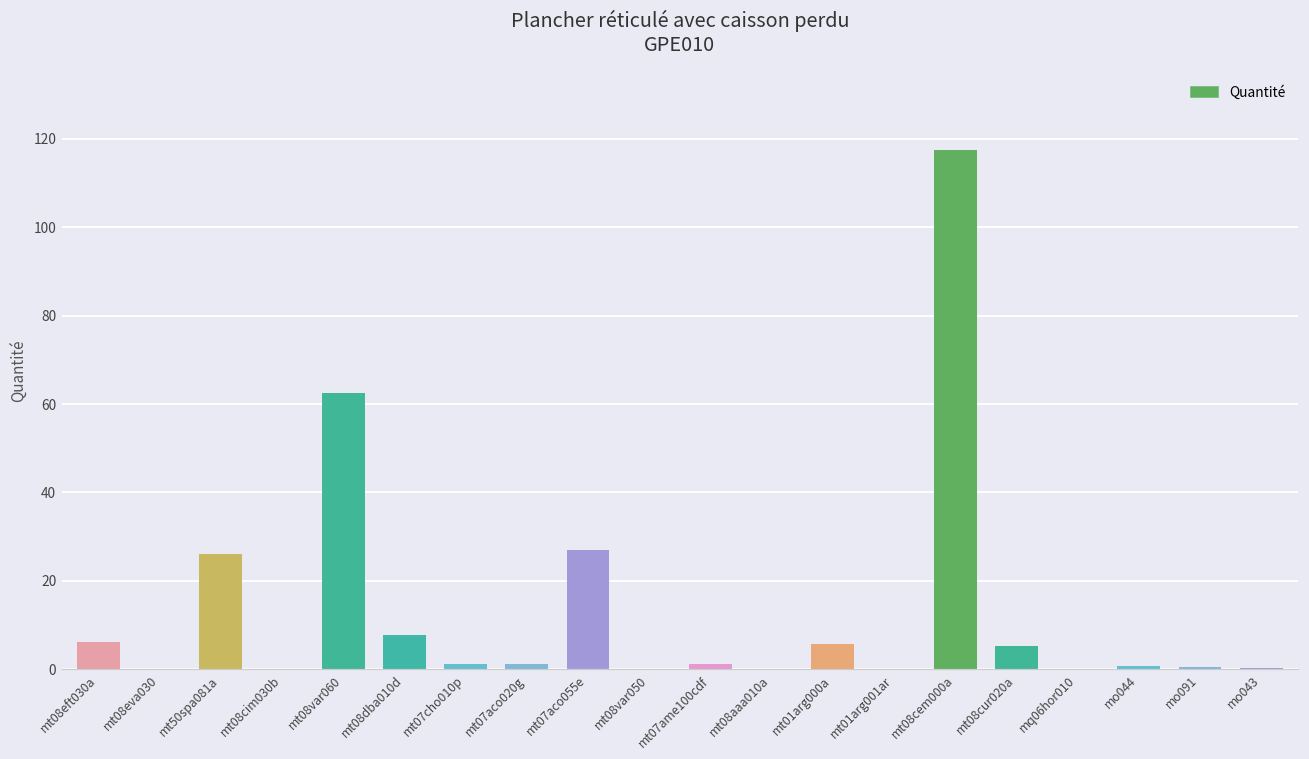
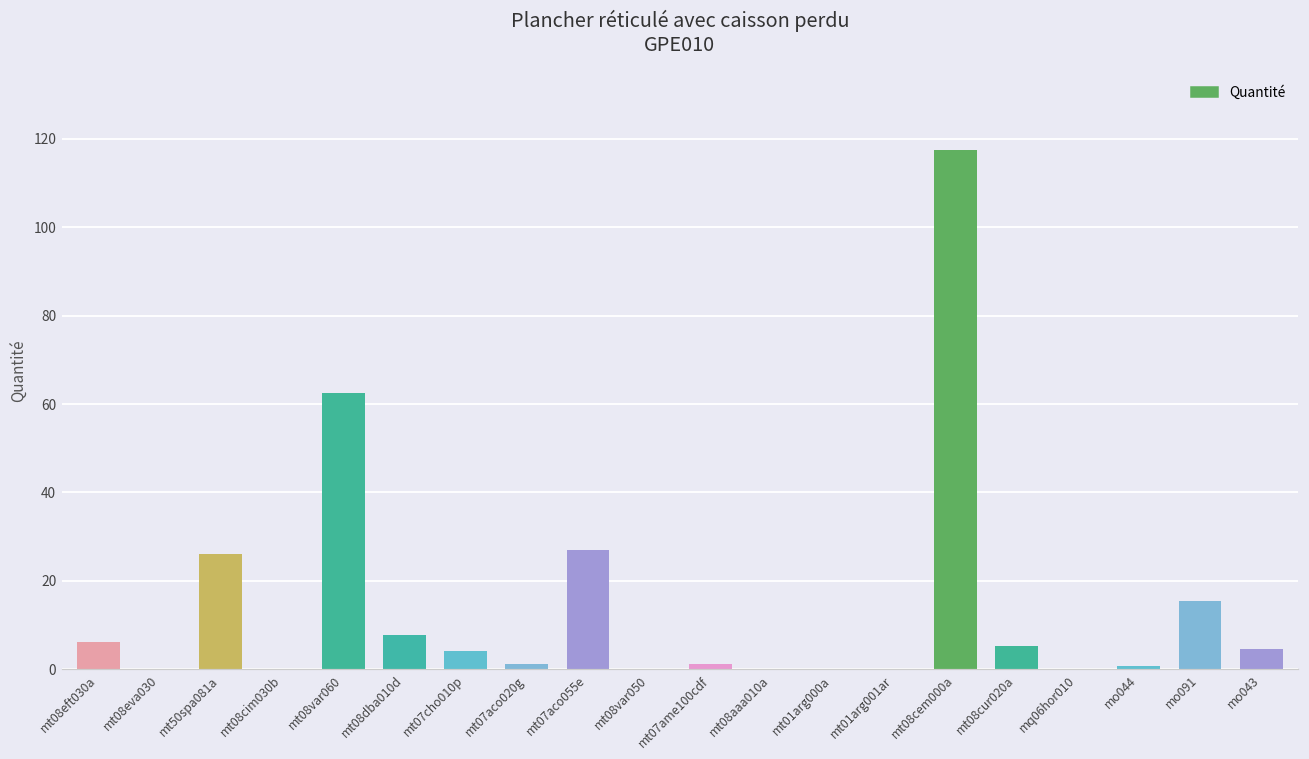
mt07cho010p: 1 -> 4
mt01arg000a: 6 -> 0
mo091: 1 -> 16
mo043: 0 -> 5
